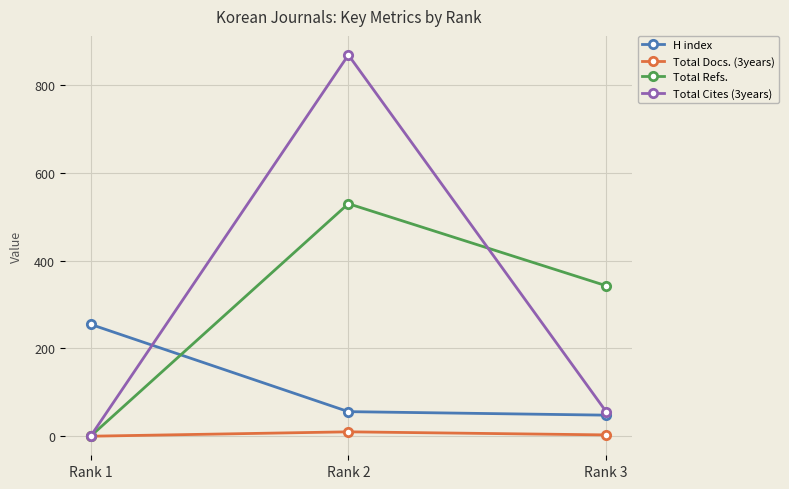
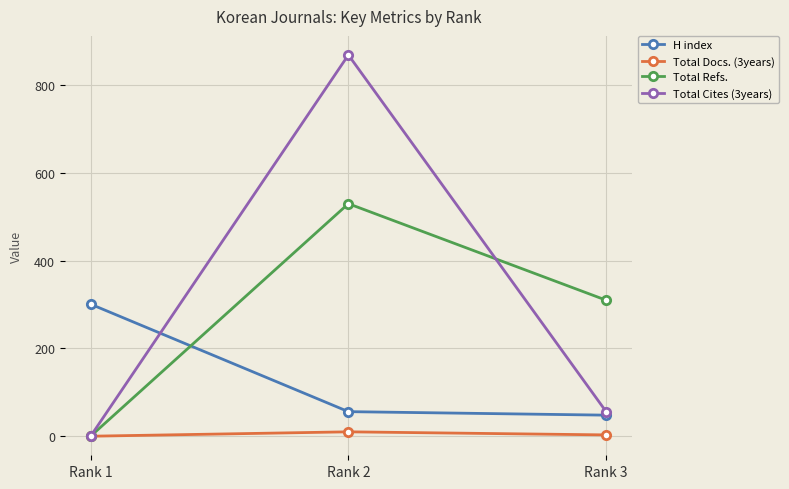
H index, Rank 1: 260 -> 300
Total Refs., Rank 3: 340 -> 310
